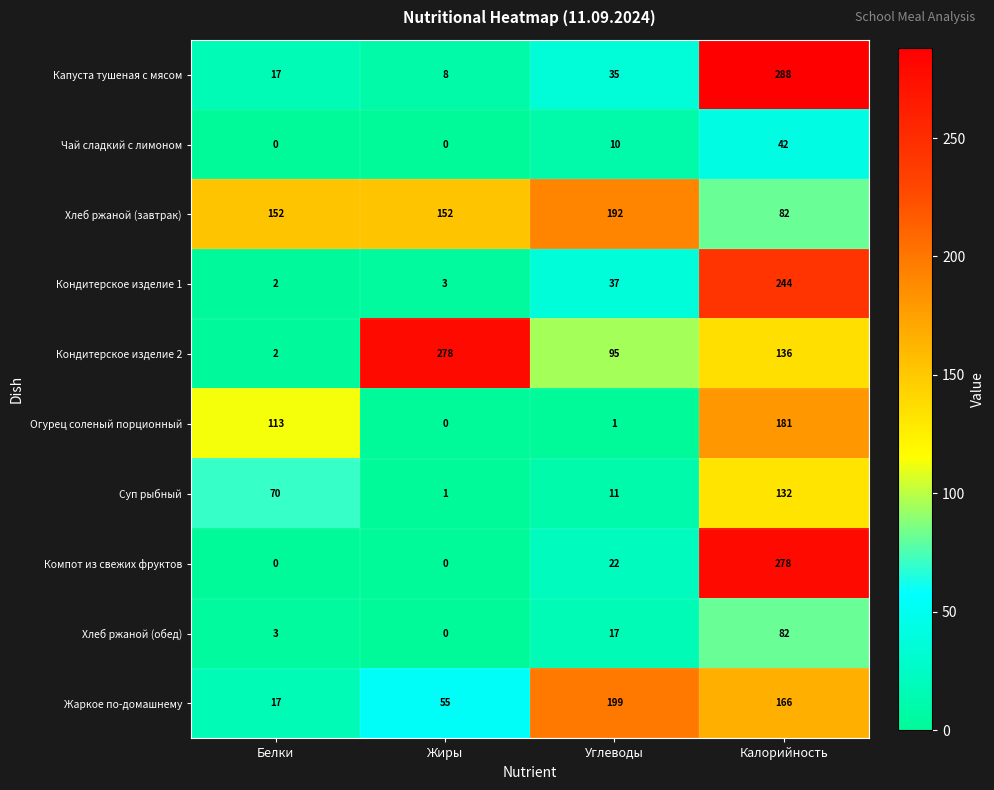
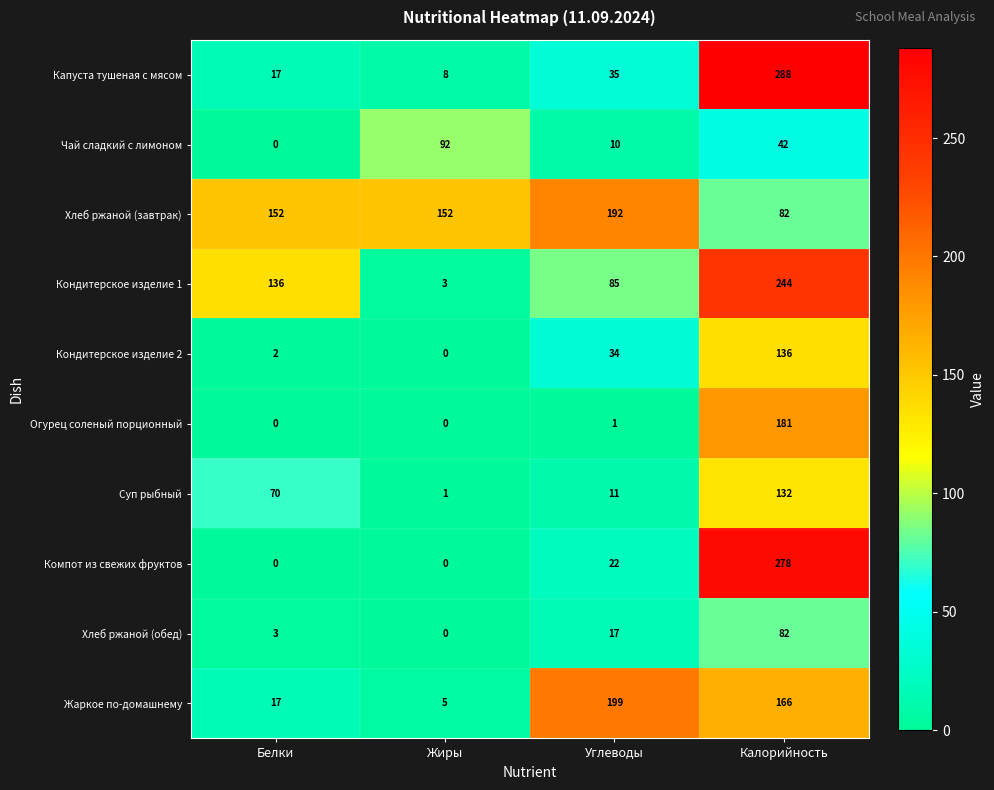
Чай сладкий с лимоном, Жиры: 0 -> 92
Кондитерское изделие 1, Белки: 2 -> 136
Кондитерское изделие 1, Углеводы: 37 -> 85
Кондитерское изделие 2, Жиры: 278 -> 0
Кондитерское изделие 2, Углеводы: 95 -> 34
Огурец соленый порционный, Белки: 113 -> 0
Жаркое по-домашнему, Жиры: 55 -> 5
